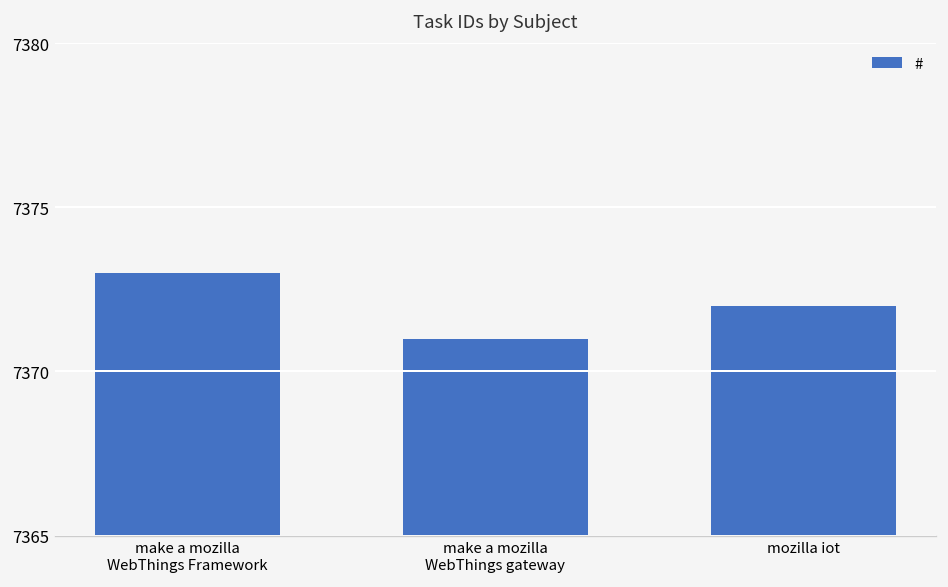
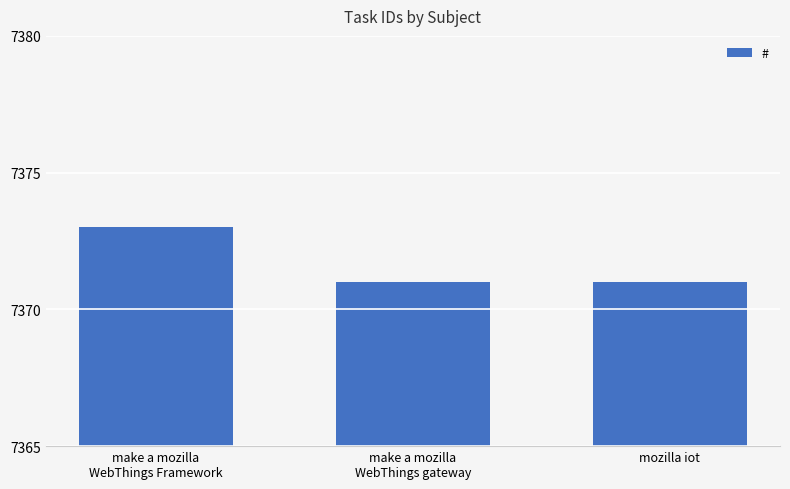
mozilla iot: 7372 -> 7371
